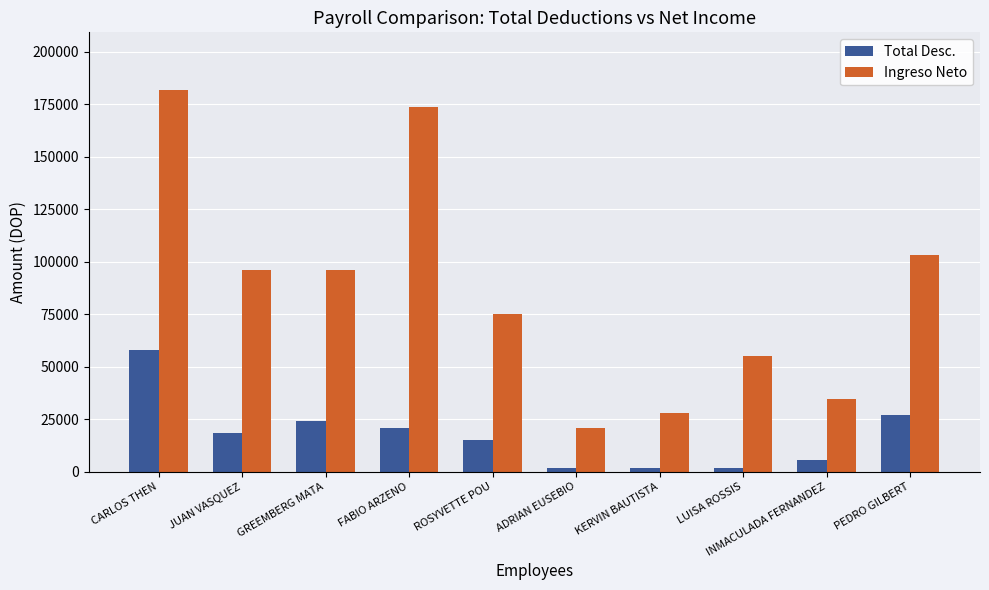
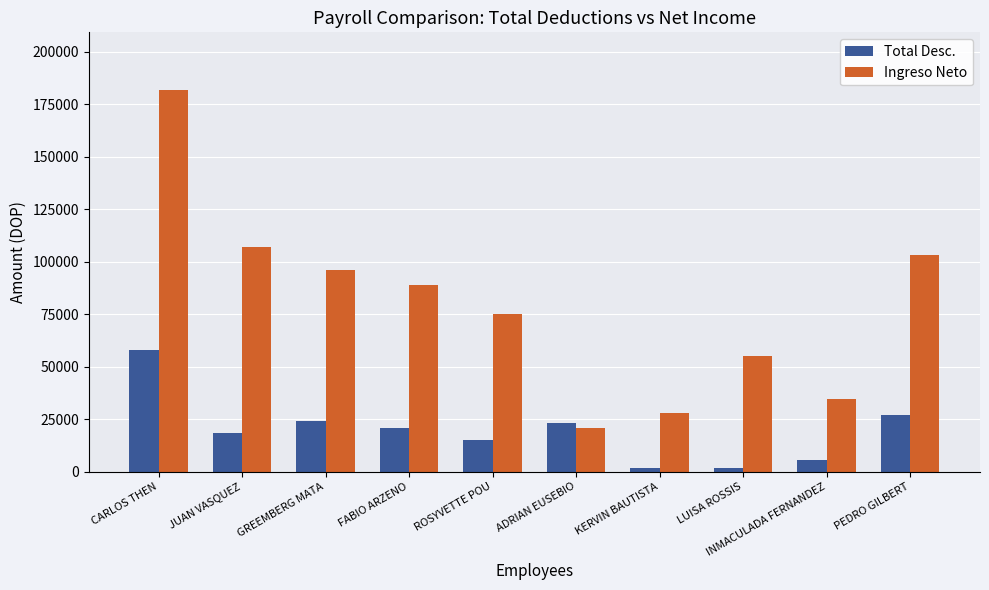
Ingreso Neto, JUAN VASQUEZ: 96000 -> 107000
Ingreso Neto, FABIO ARZENO: 174000 -> 89000
Total Desc., ADRIAN EUSEBIO: 2000 -> 23000
